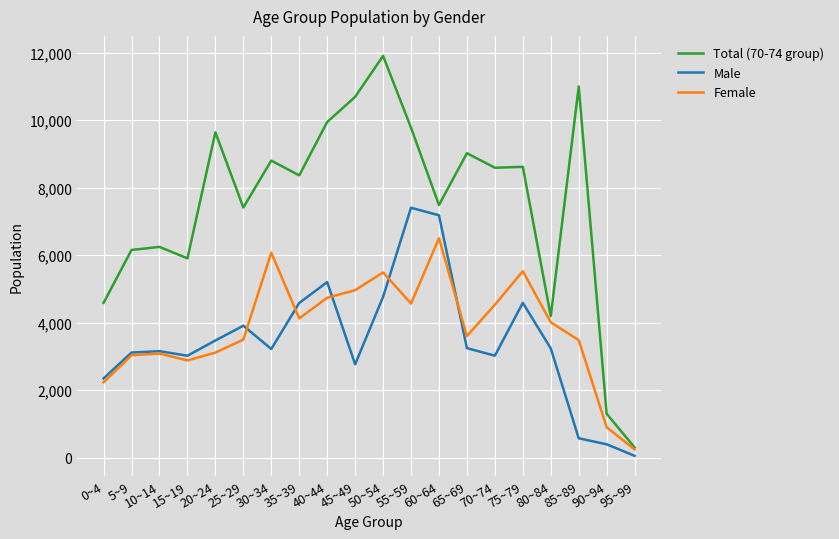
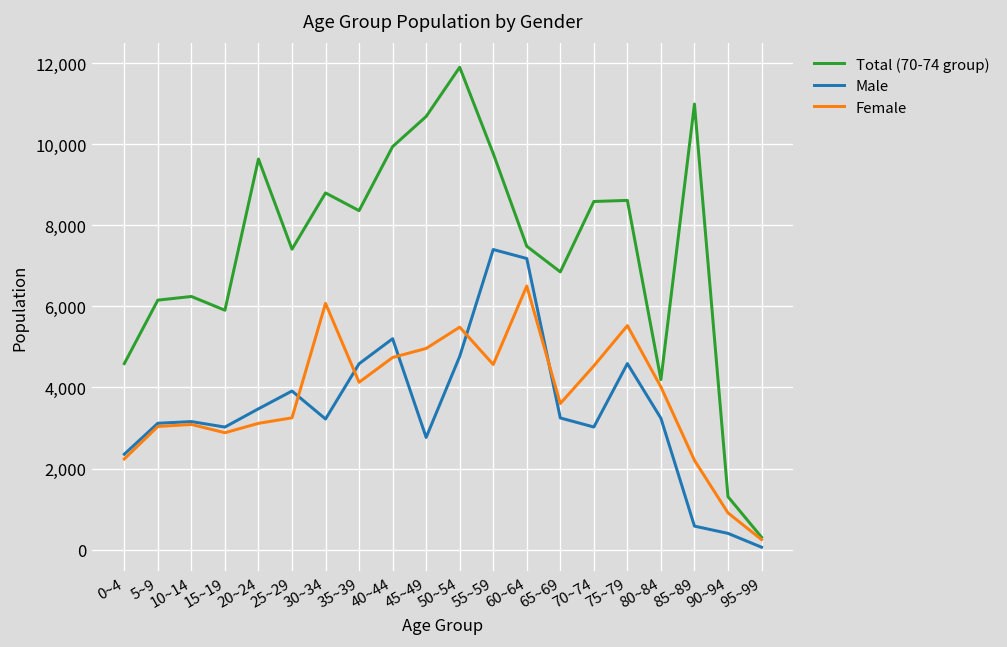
Female, 25~29: 3,500 -> 3,300
Total (70-74 group), 65~69: 9,000 -> 6,900
Female, 85~89: 3,500 -> 2,200
